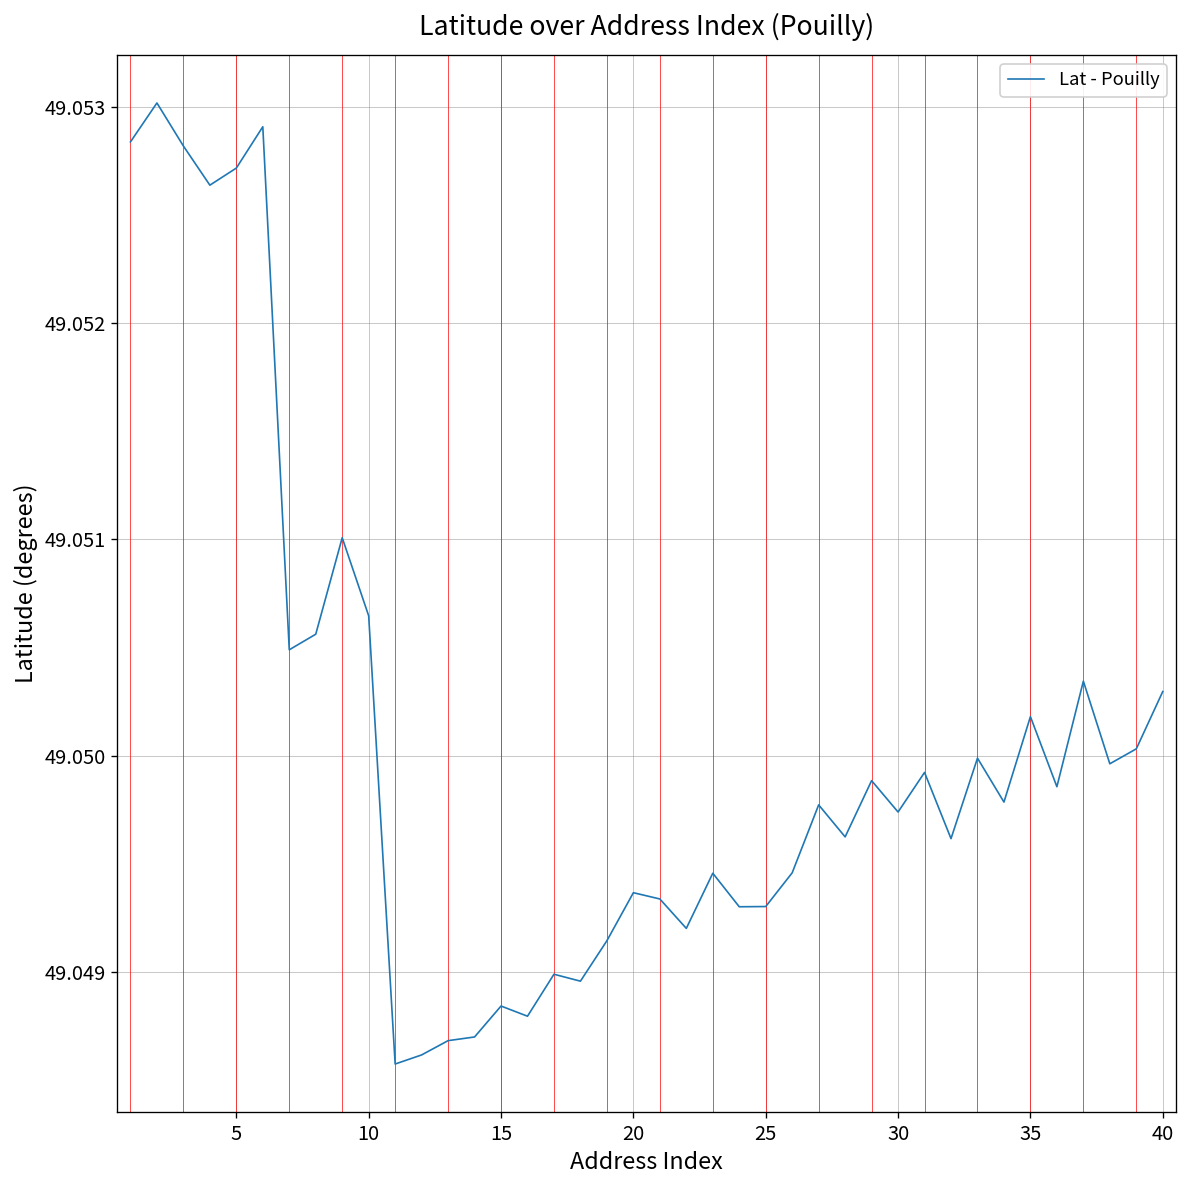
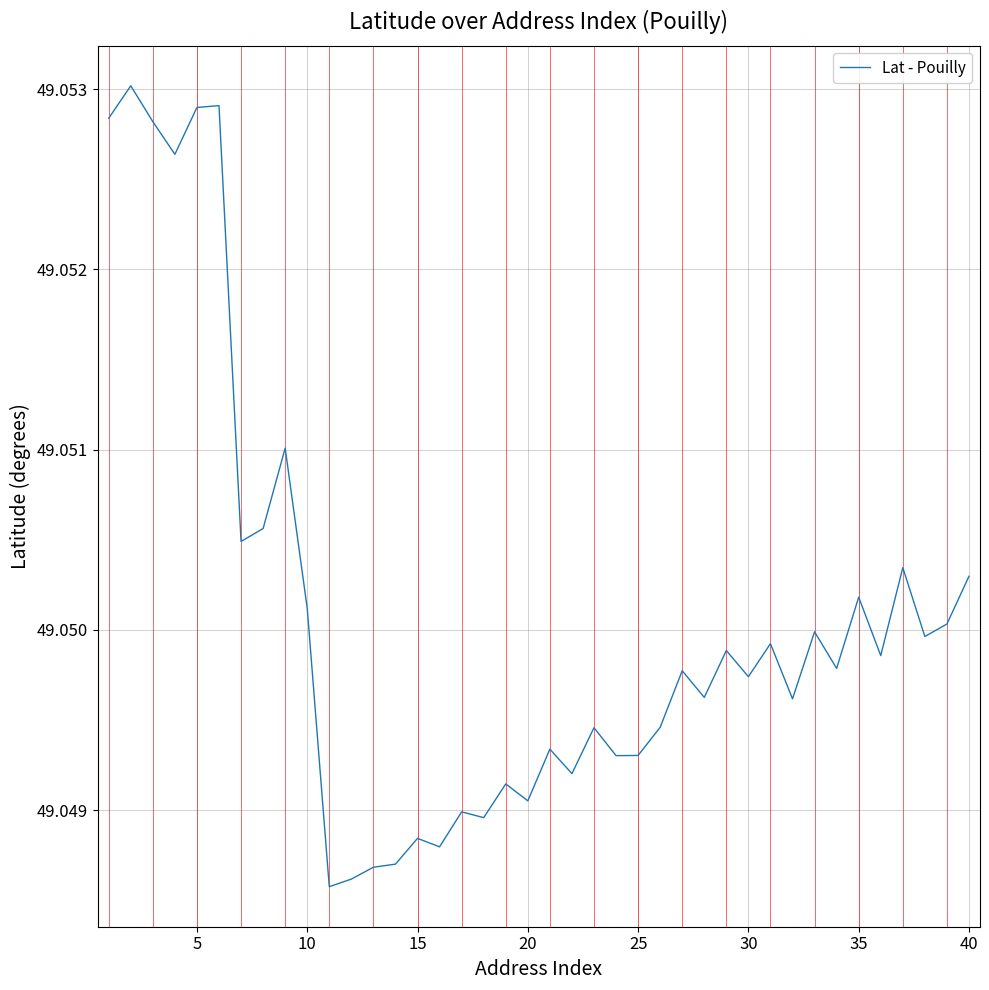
5: 49.05272 -> 49.05290
10: 49.05065 -> 49.05012
20: 49.04937 -> 49.04905
